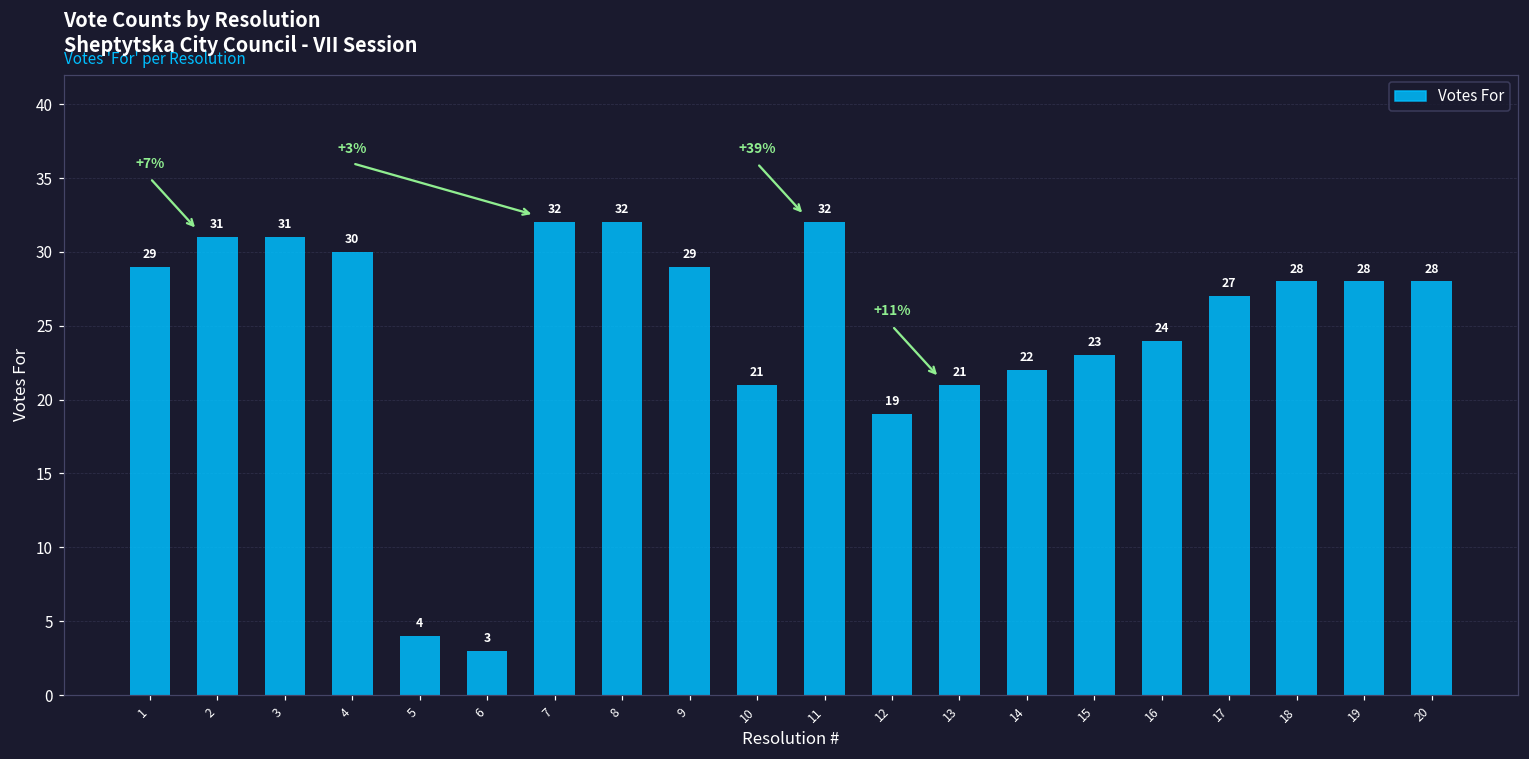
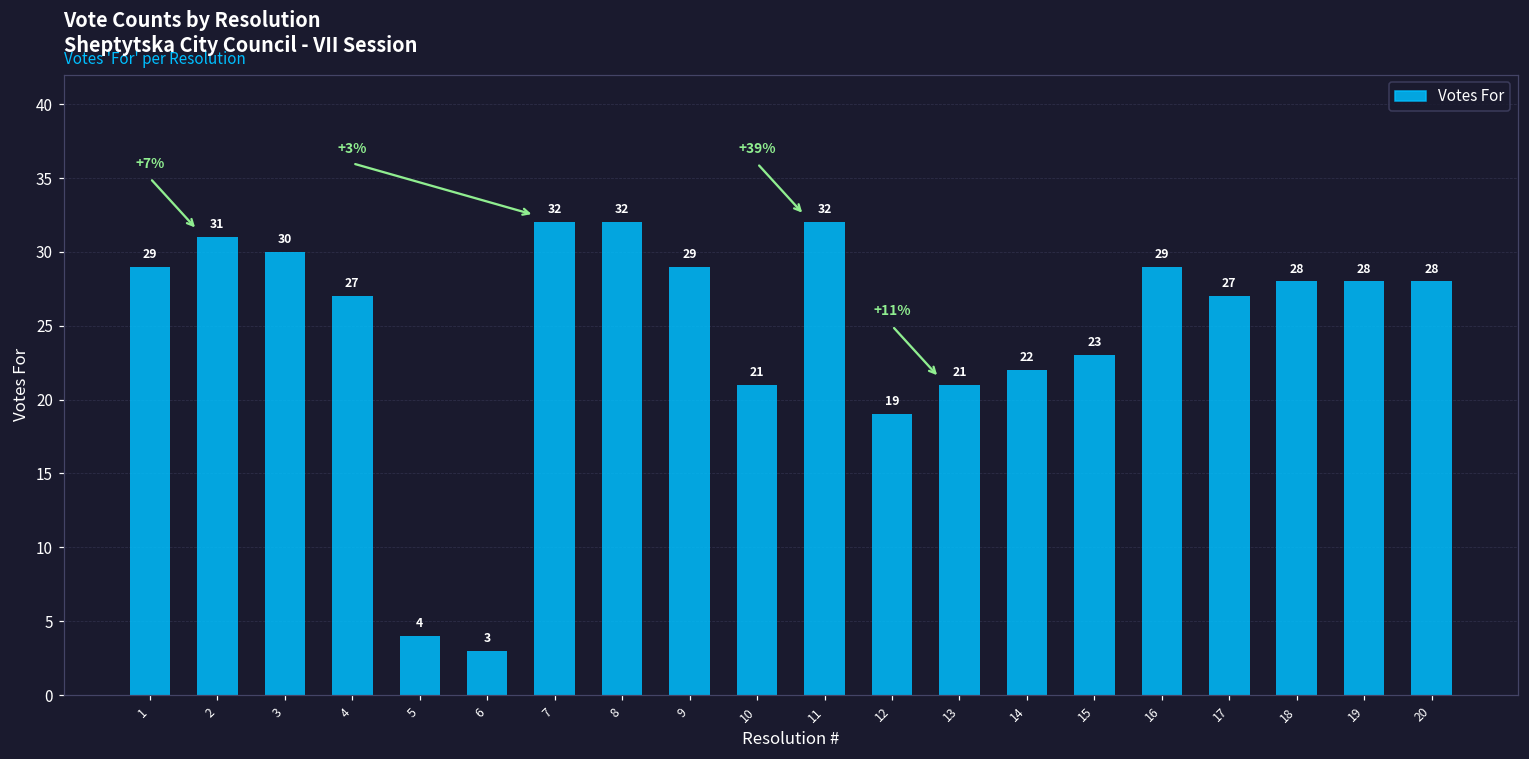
3: 31 -> 30
4: 30 -> 27
16: 24 -> 29
